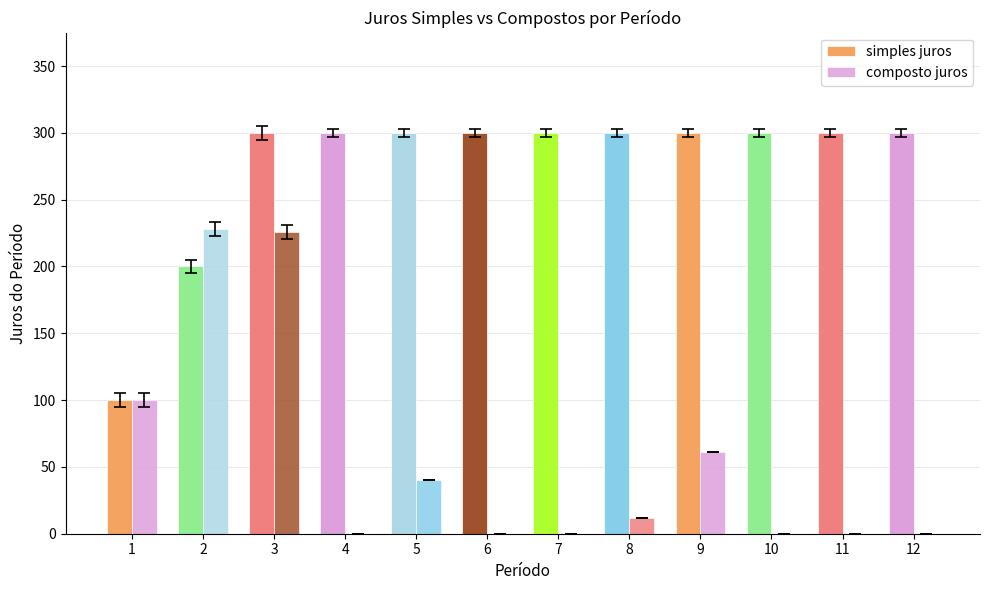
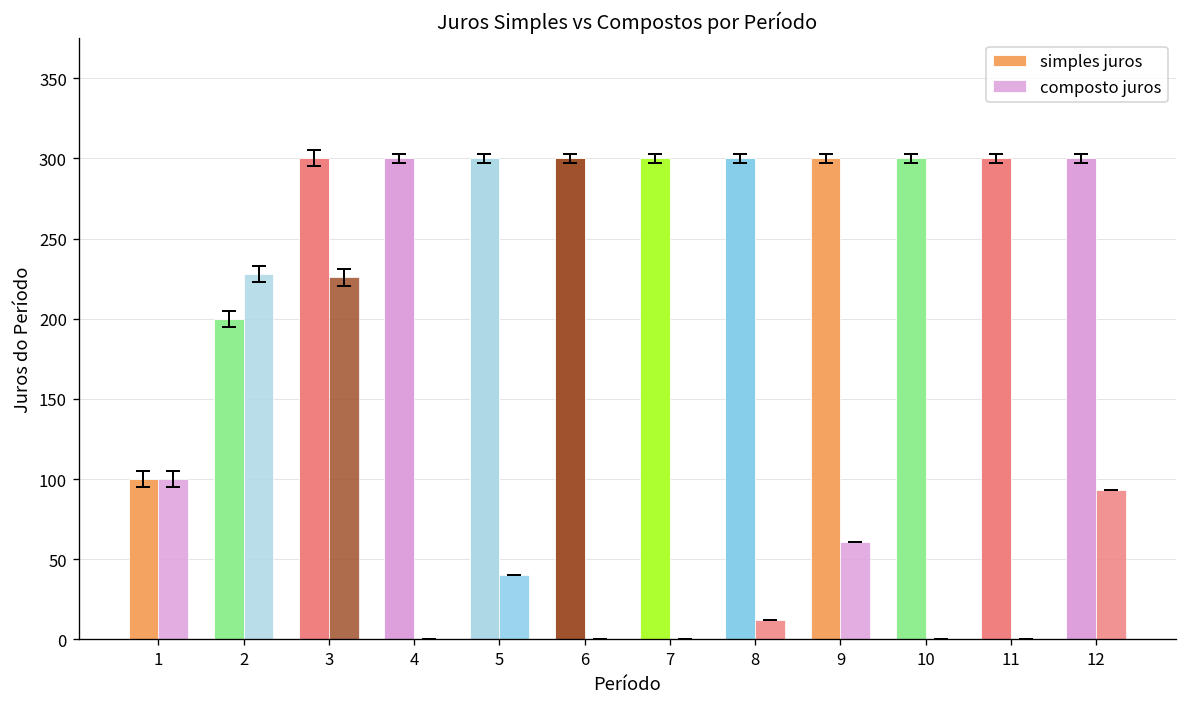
composto juros, 12: 0 -> 93
